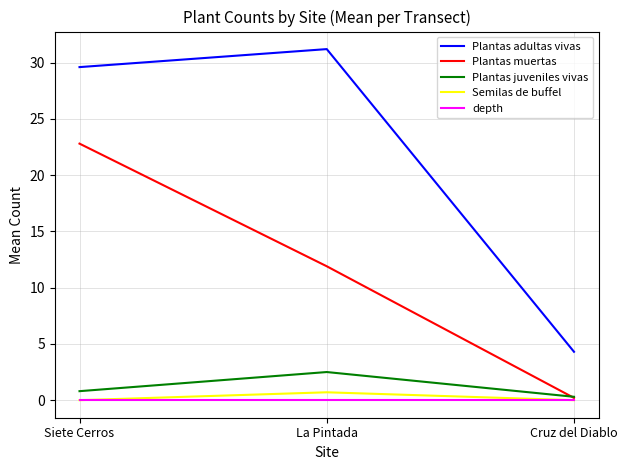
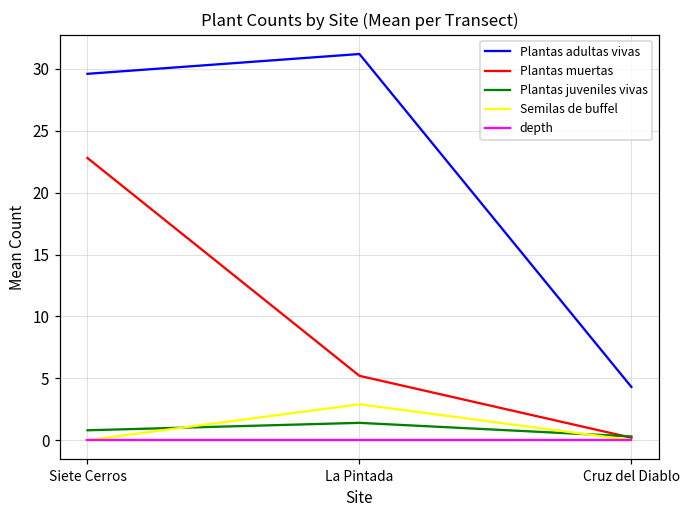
Plantas muertas, La Pintada: 11.9 -> 5.2
Plantas juveniles vivas, La Pintada: 2.5 -> 1.4
Semilas de buffel, La Pintada: 0.7 -> 2.9
